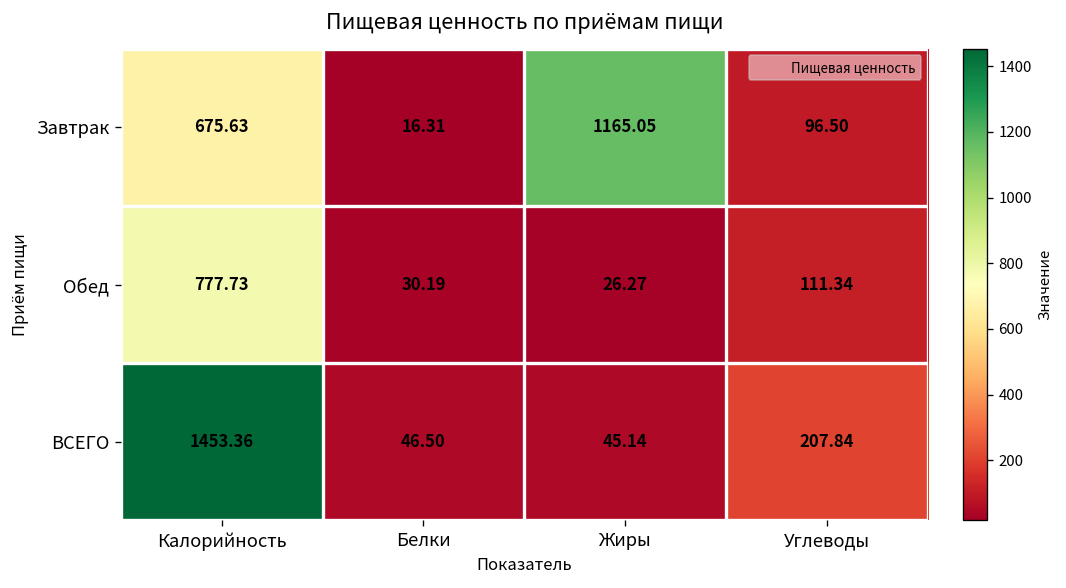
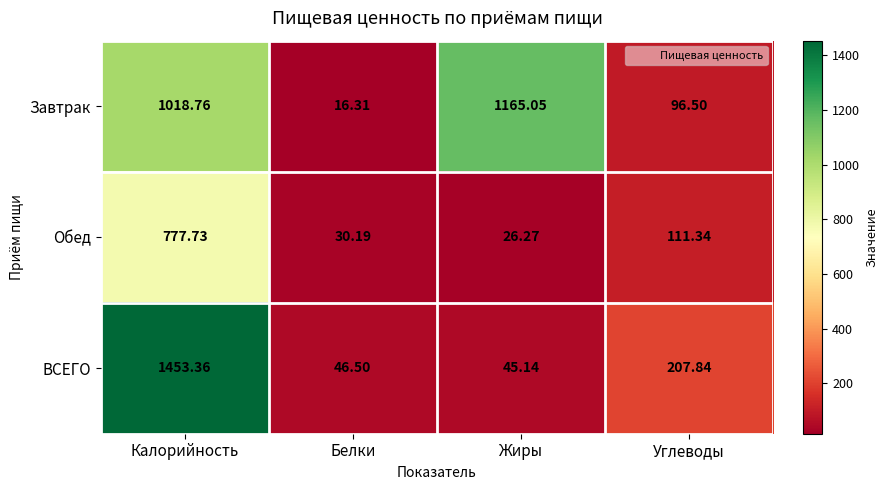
Завтрак, Калорийность: 675.63 -> 1018.76
